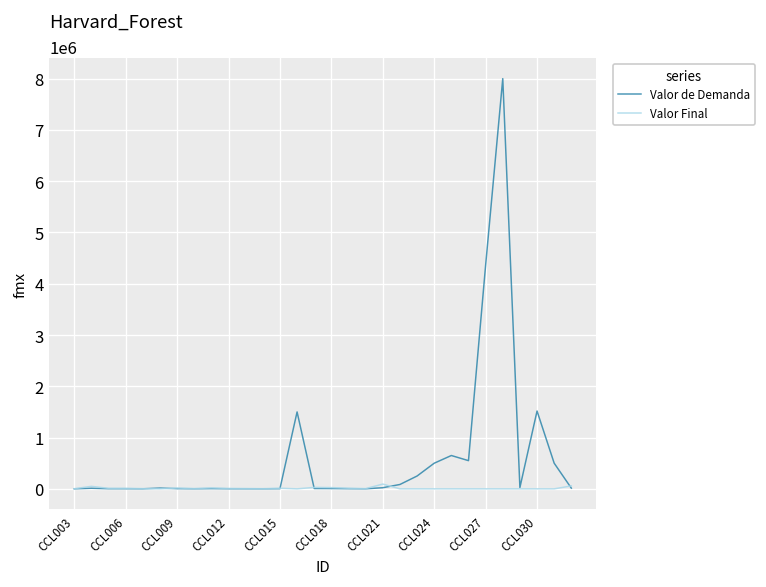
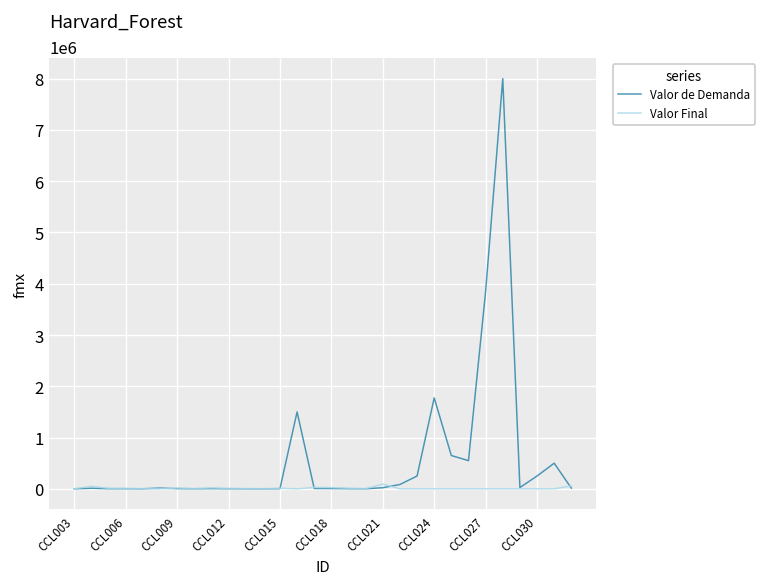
Valor de Demanda, CCL024: 500000 -> 1800000
Valor de Demanda, CCL027: 4400000 -> 3900000
Valor de Demanda, CCL030: 1500000 -> 300000
